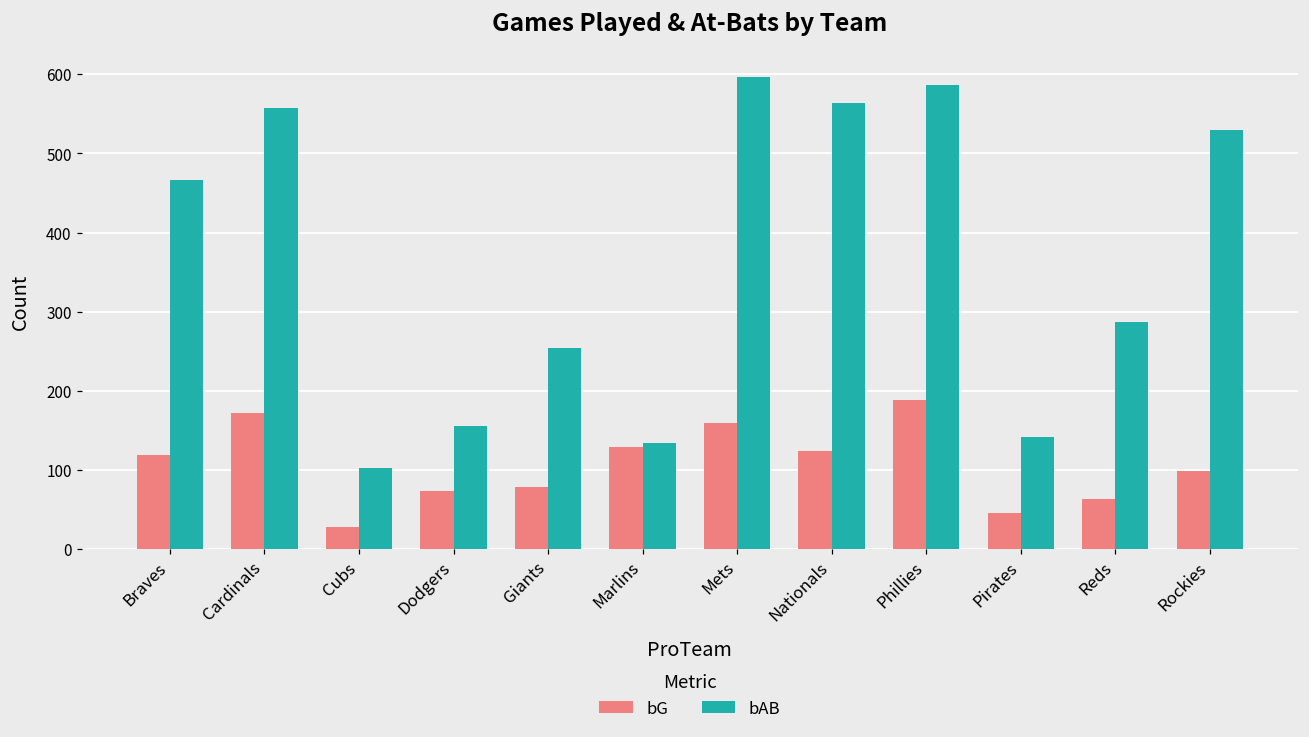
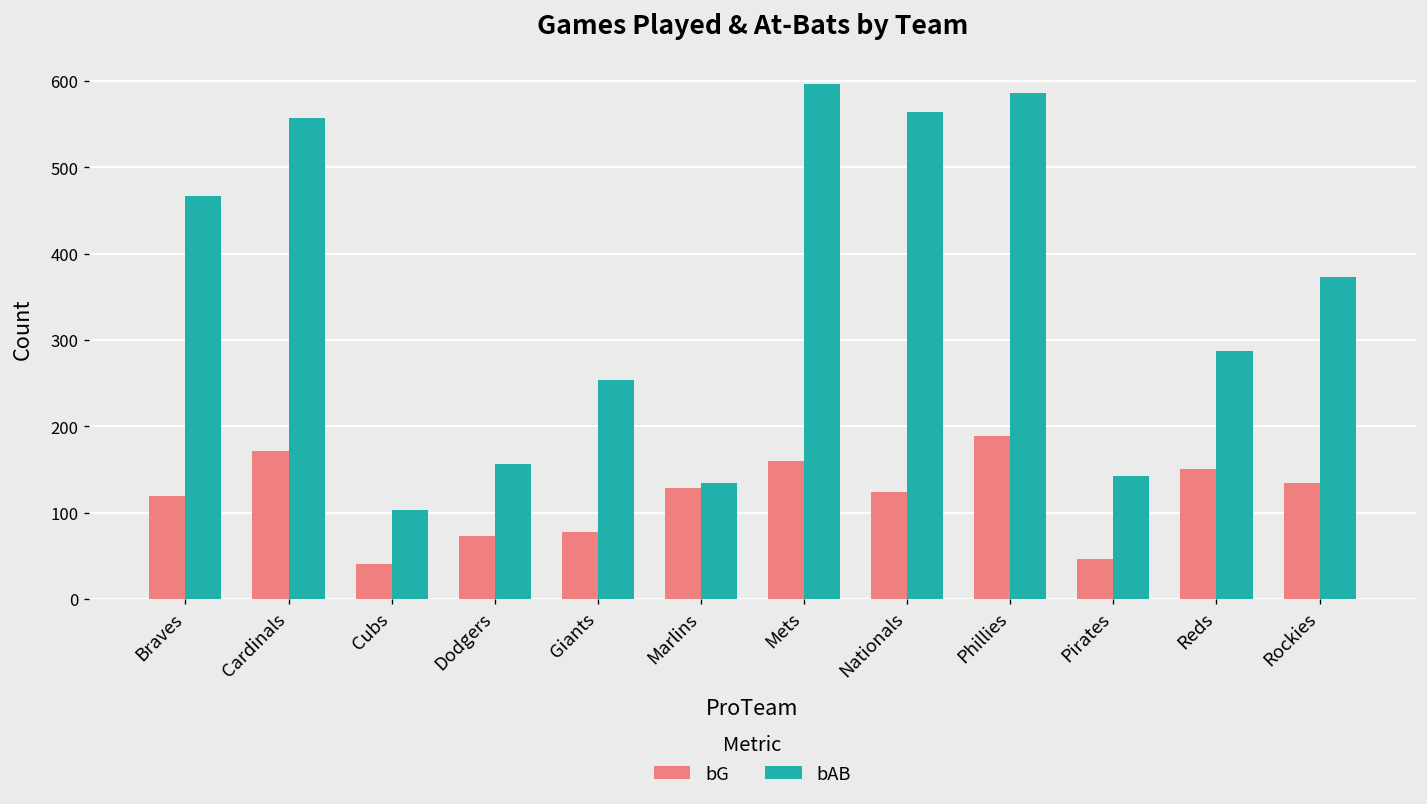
bG, Cubs: 30 -> 40
bG, Reds: 60 -> 150
bG, Rockies: 100 -> 140
bAB, Rockies: 530 -> 370
